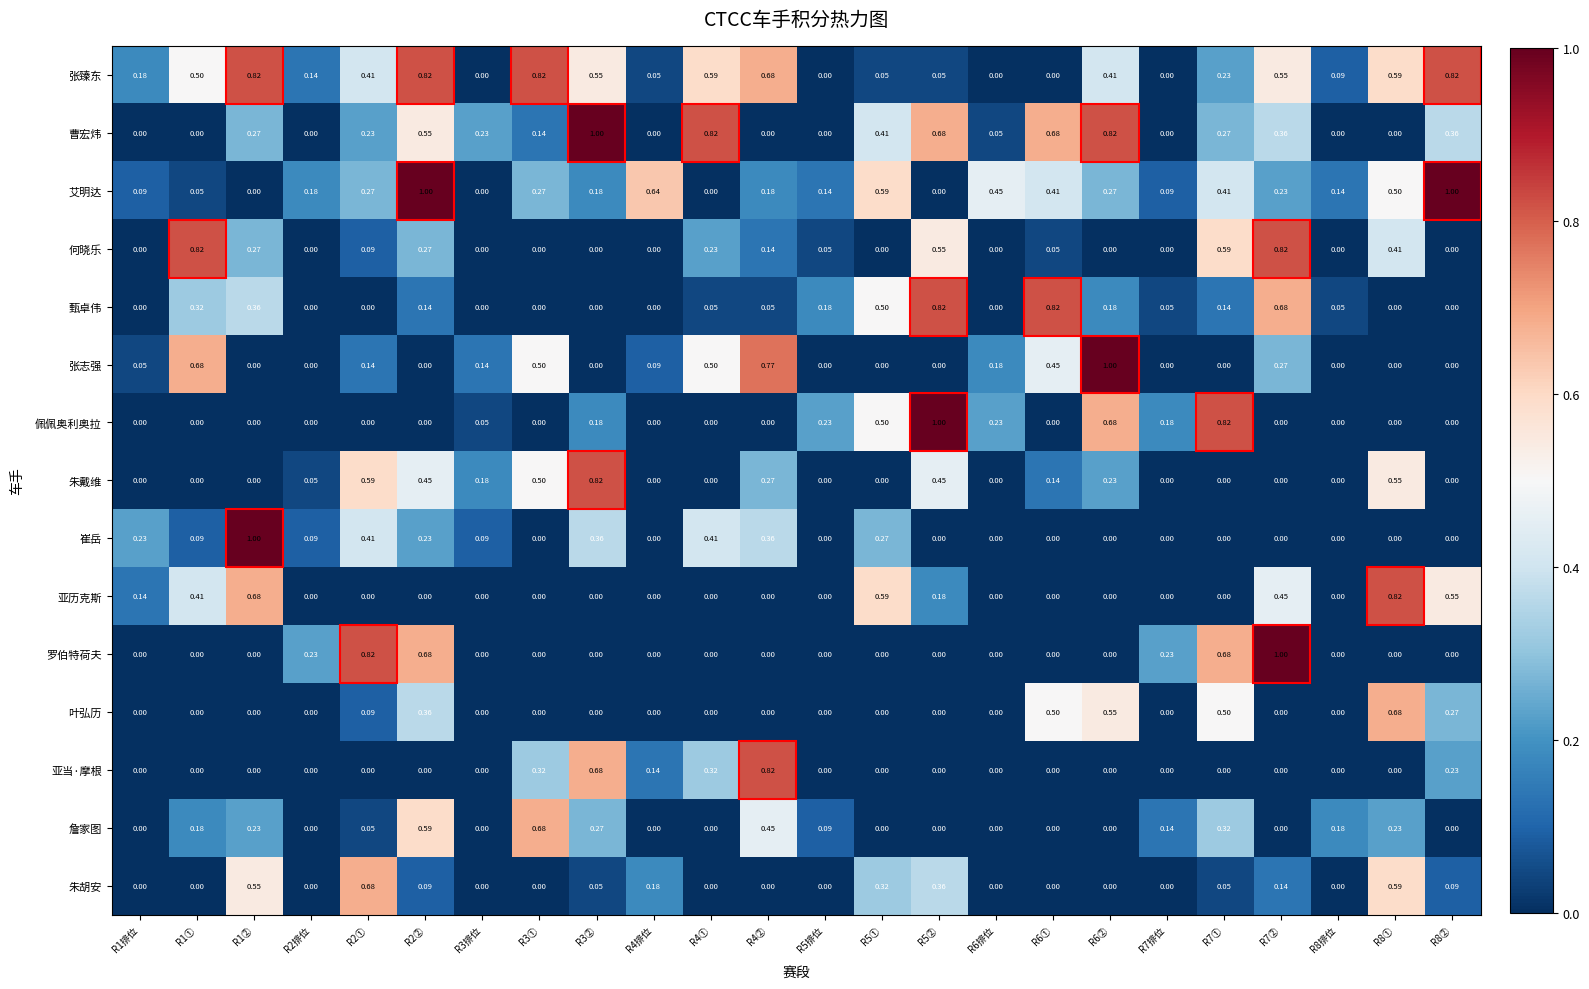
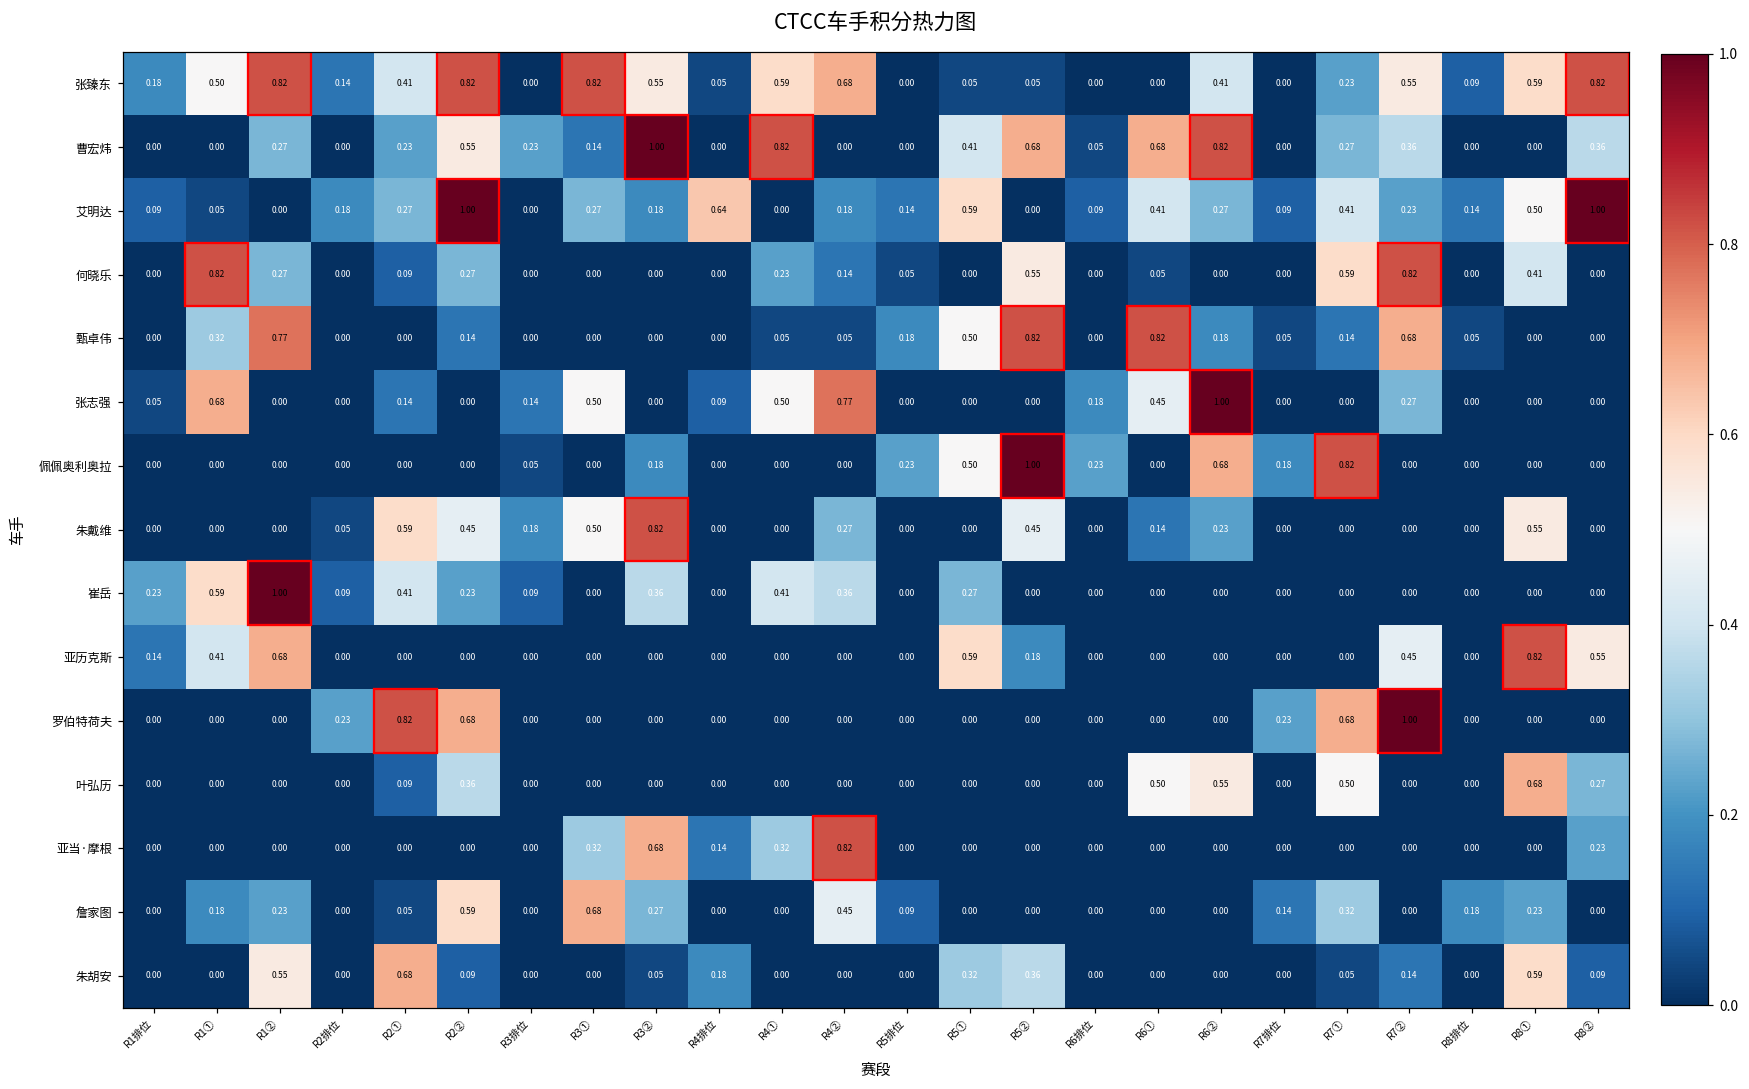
艾明达, R6排位: 0.45 -> 0.09
甄卓伟, R1②: 0.36 -> 0.77
崔岳, R1①: 0.09 -> 0.59
